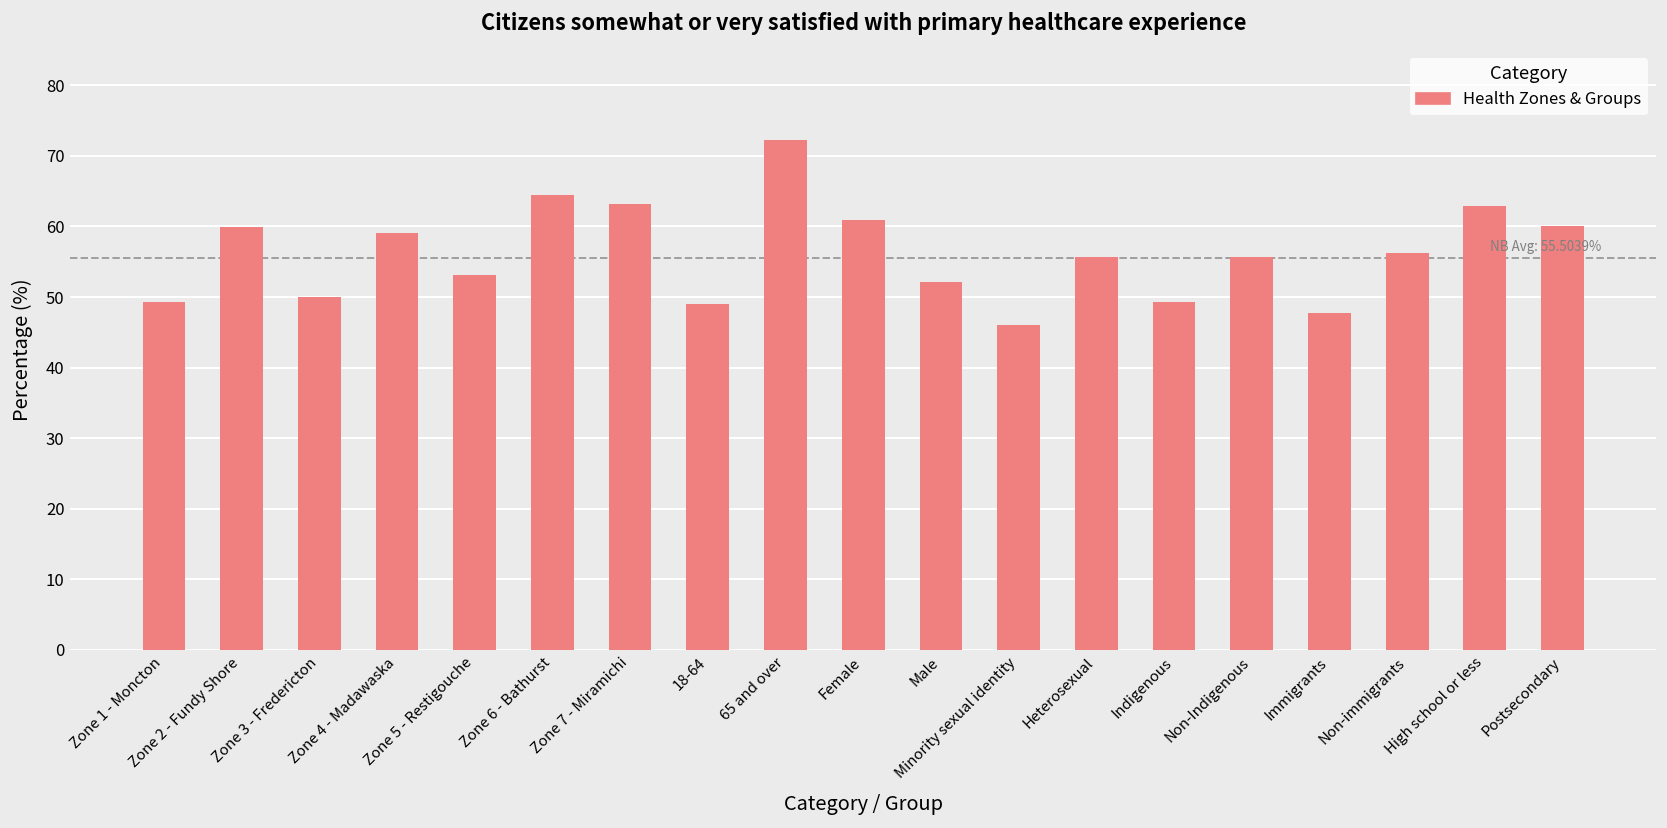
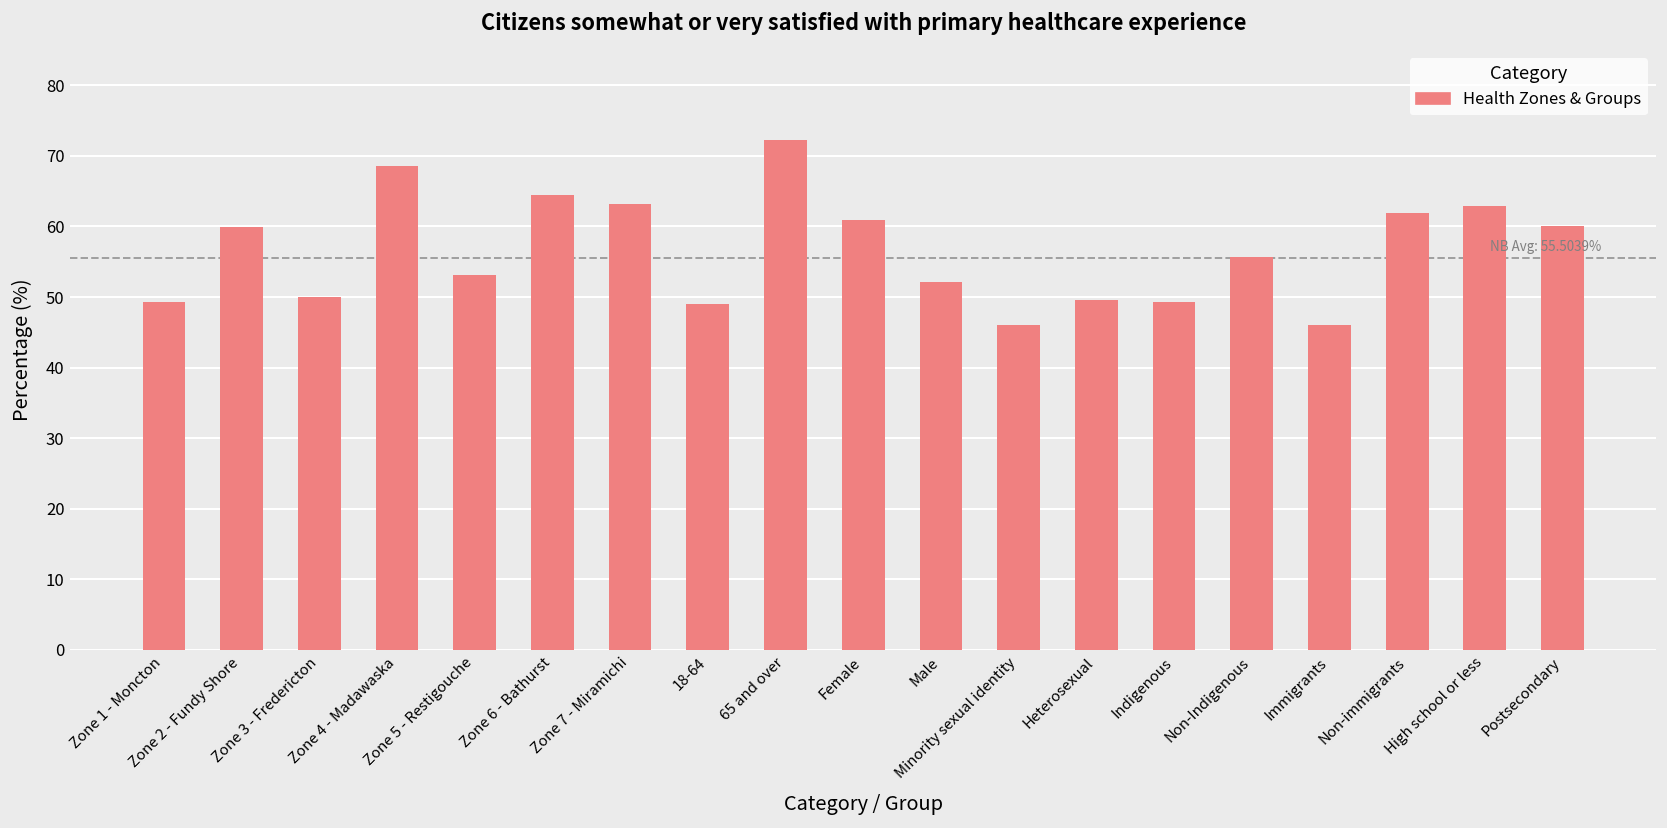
Zone 4 - Madawaska: 59 -> 69
Heterosexual: 56 -> 50
Immigrants: 48 -> 46
Non-immigrants: 56 -> 62
